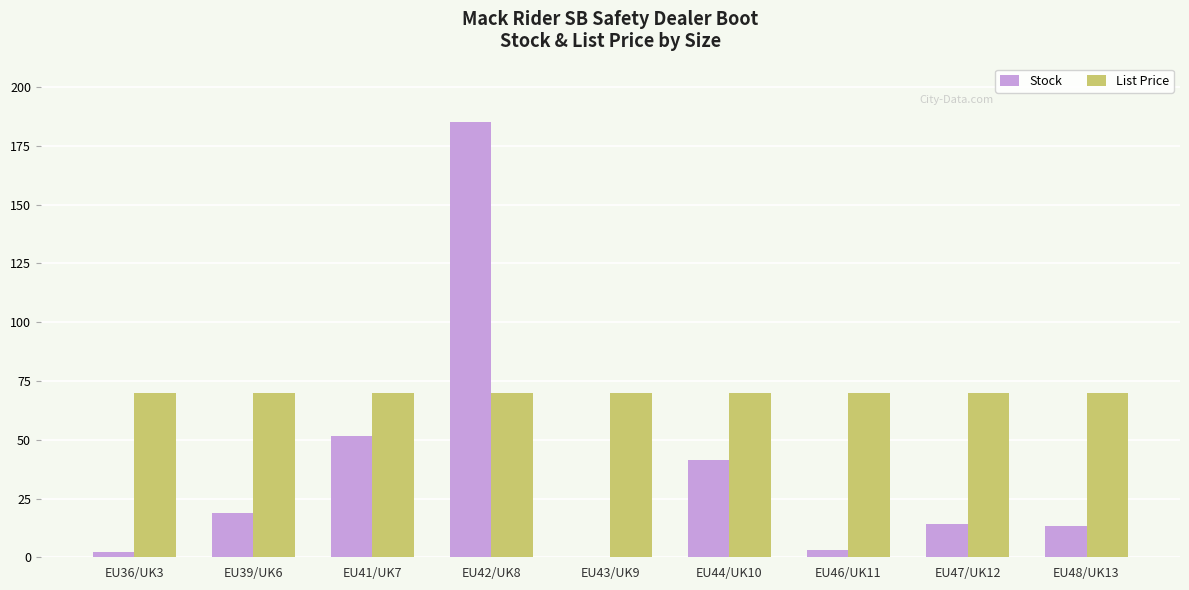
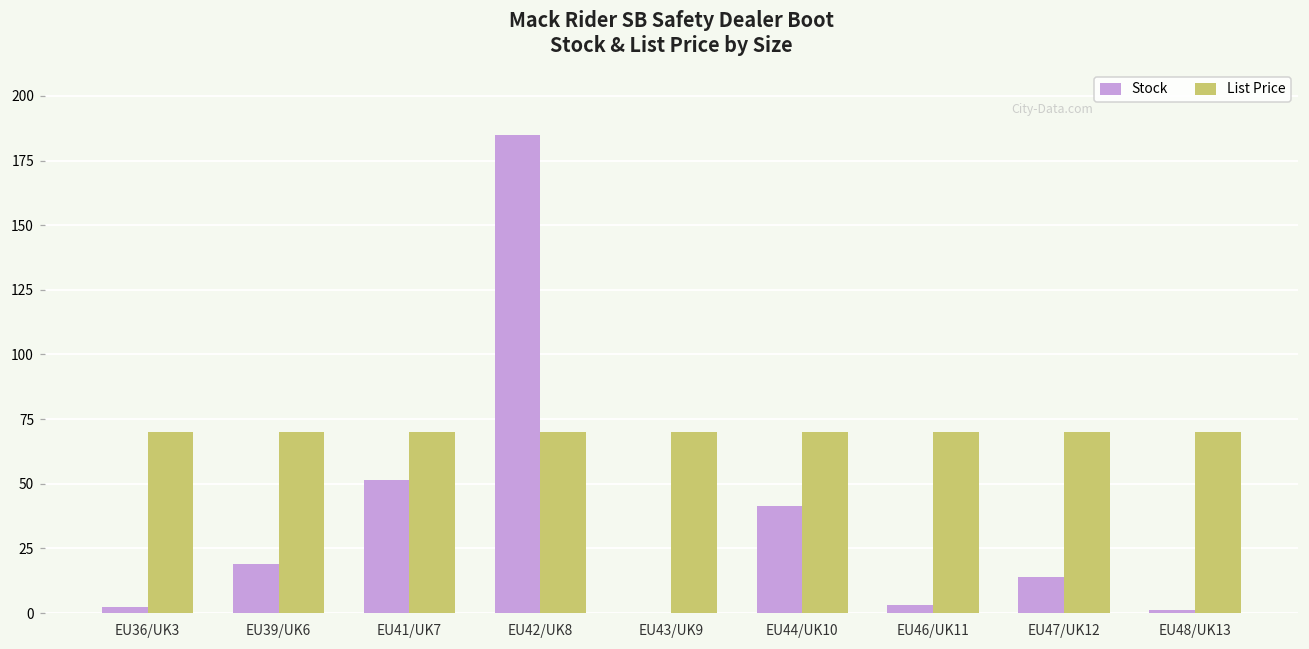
Stock, EU48/UK13: 13 -> 1
